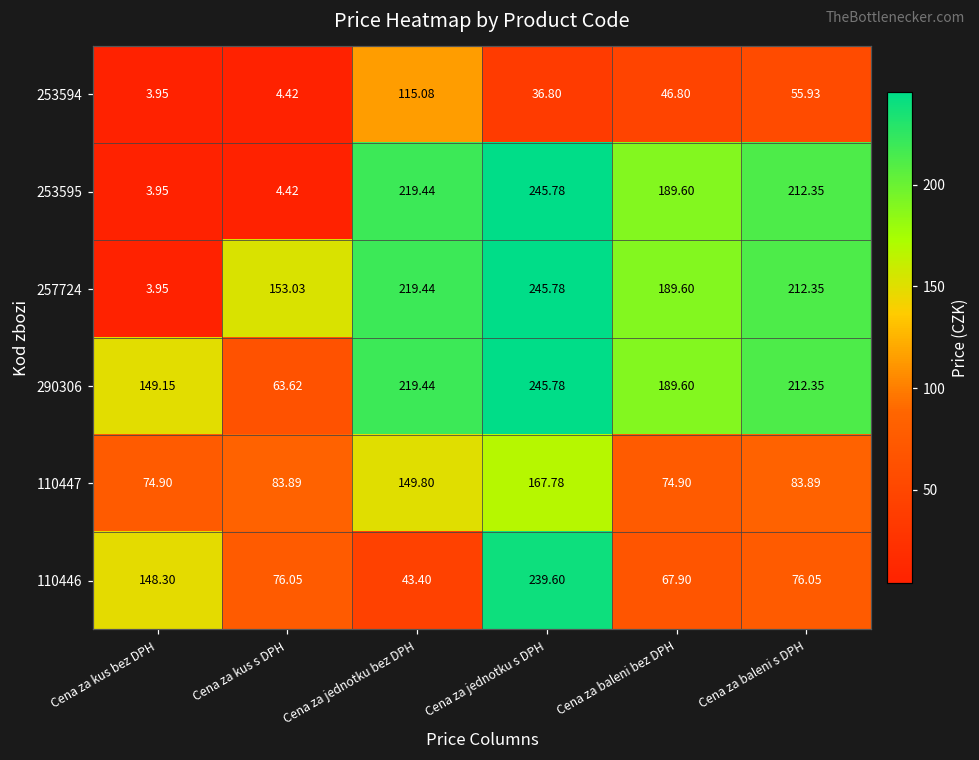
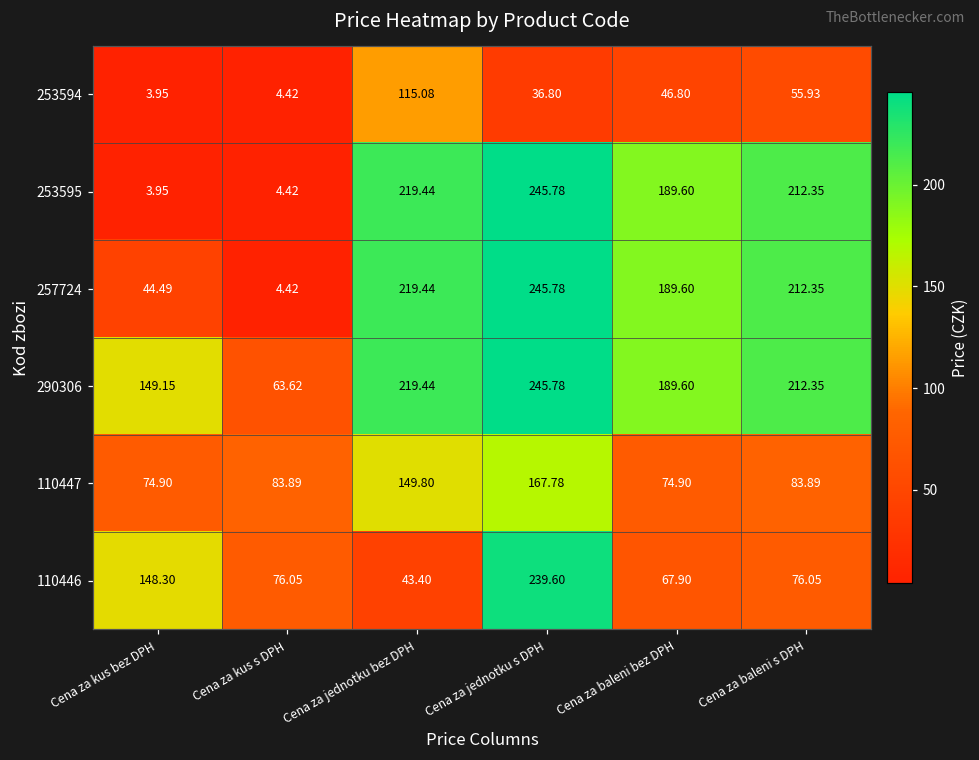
257724, Cena za kus bez DPH: 3.95 -> 44.49
257724, Cena za kus s DPH: 153.03 -> 4.42
